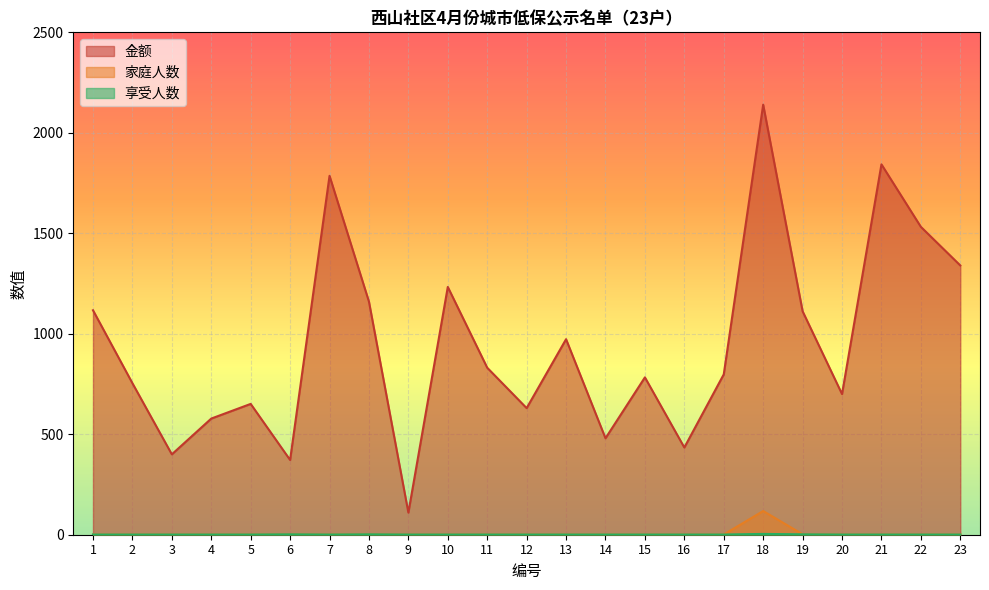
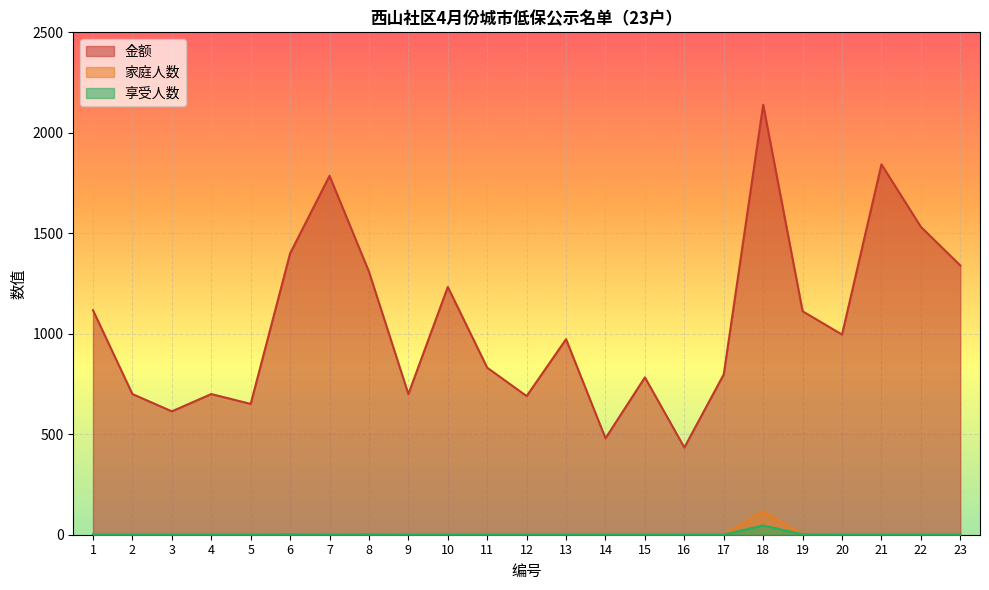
金额, 2: 750 -> 700
金额, 3: 400 -> 610
金额, 4: 580 -> 700
金额, 6: 370 -> 1400
金额, 8: 1160 -> 1310
金额, 9: 110 -> 700
金额, 12: 630 -> 690
享受人数, 18: 0 -> 50
金额, 20: 700 -> 1000
